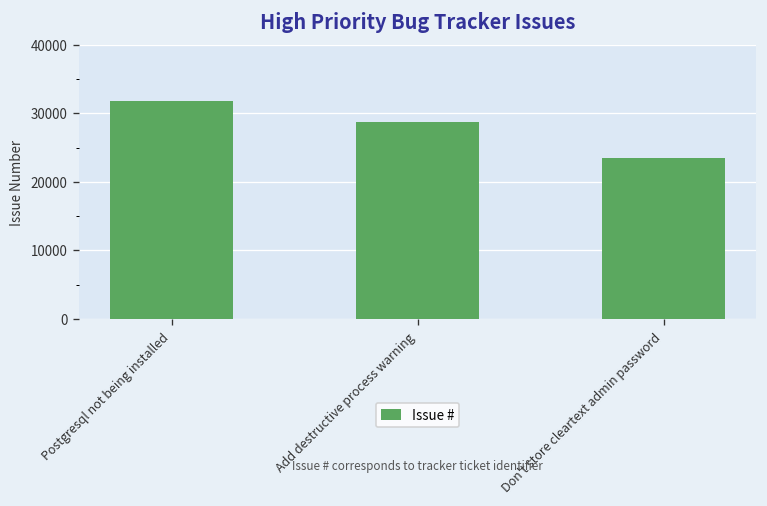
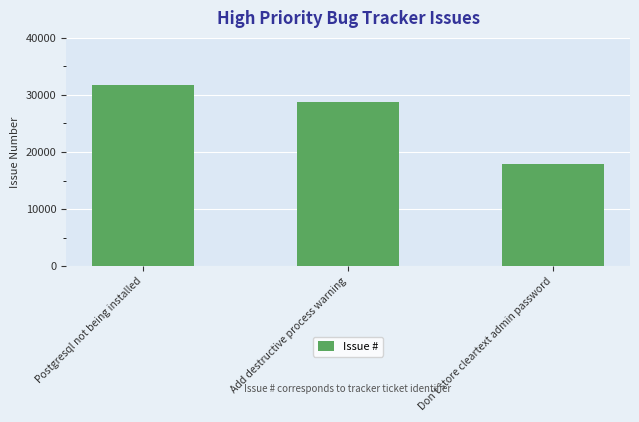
Don't store cleartext admin password: 24000 -> 18000
